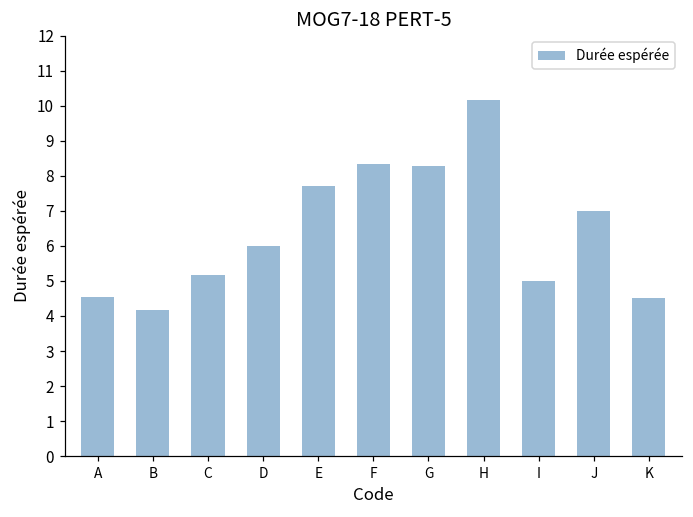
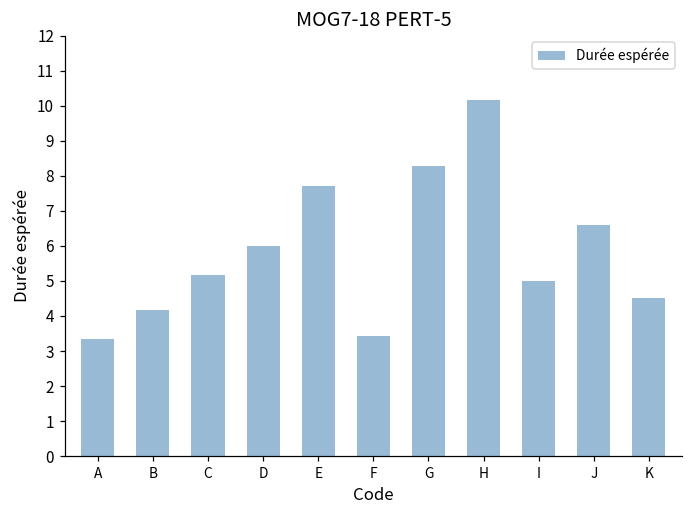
A: 4.6 -> 3.3
F: 8.3 -> 3.4
J: 7.0 -> 6.6
